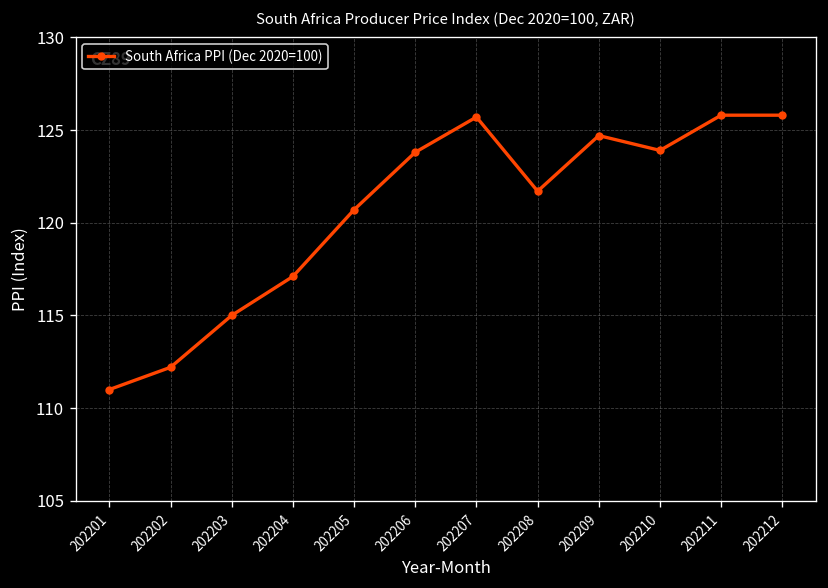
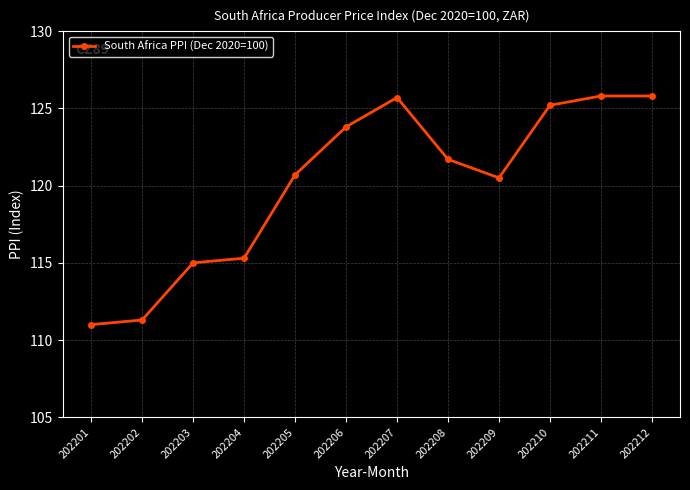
202202: 112.2 -> 111.3
202204: 117.1 -> 115.3
202209: 124.7 -> 120.5
202210: 123.9 -> 125.2
